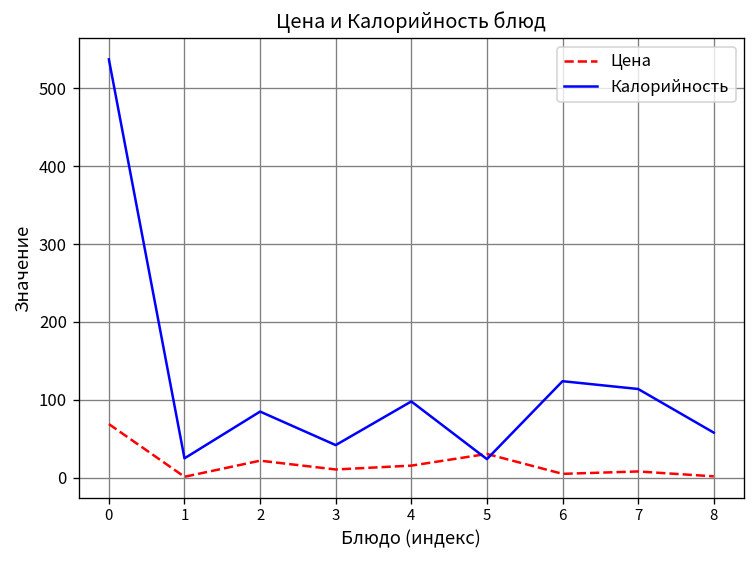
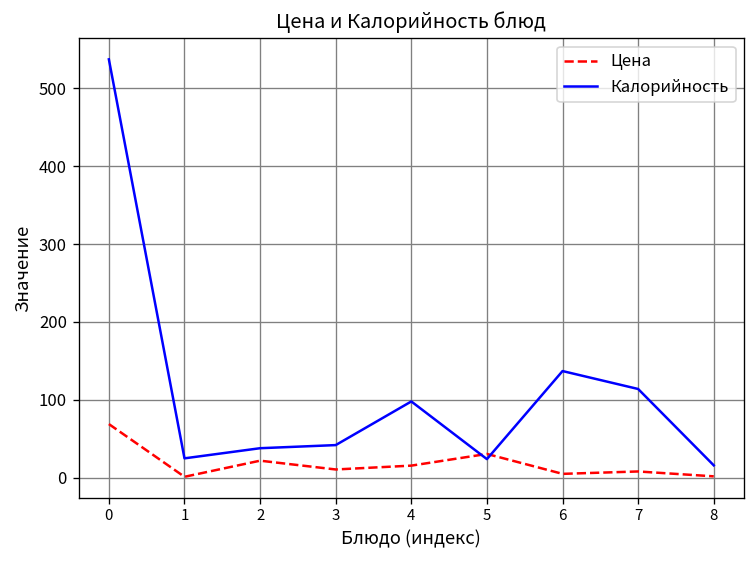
Калорийность, 2: 90 -> 40
Калорийность, 6: 120 -> 140
Калорийность, 8: 60 -> 20
